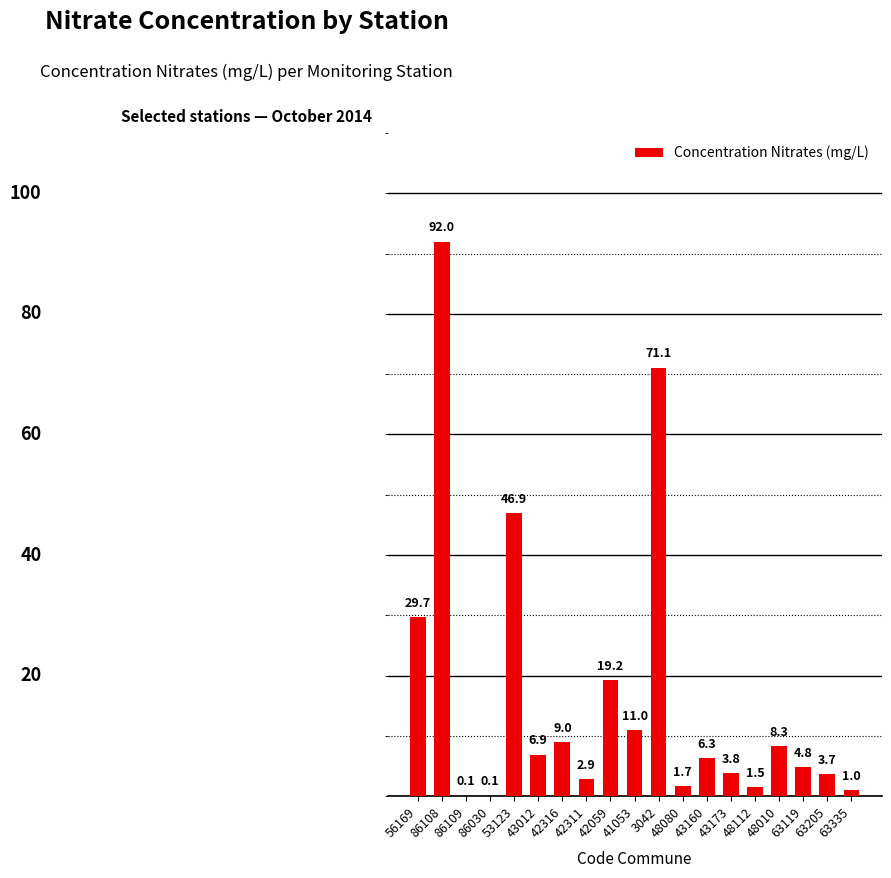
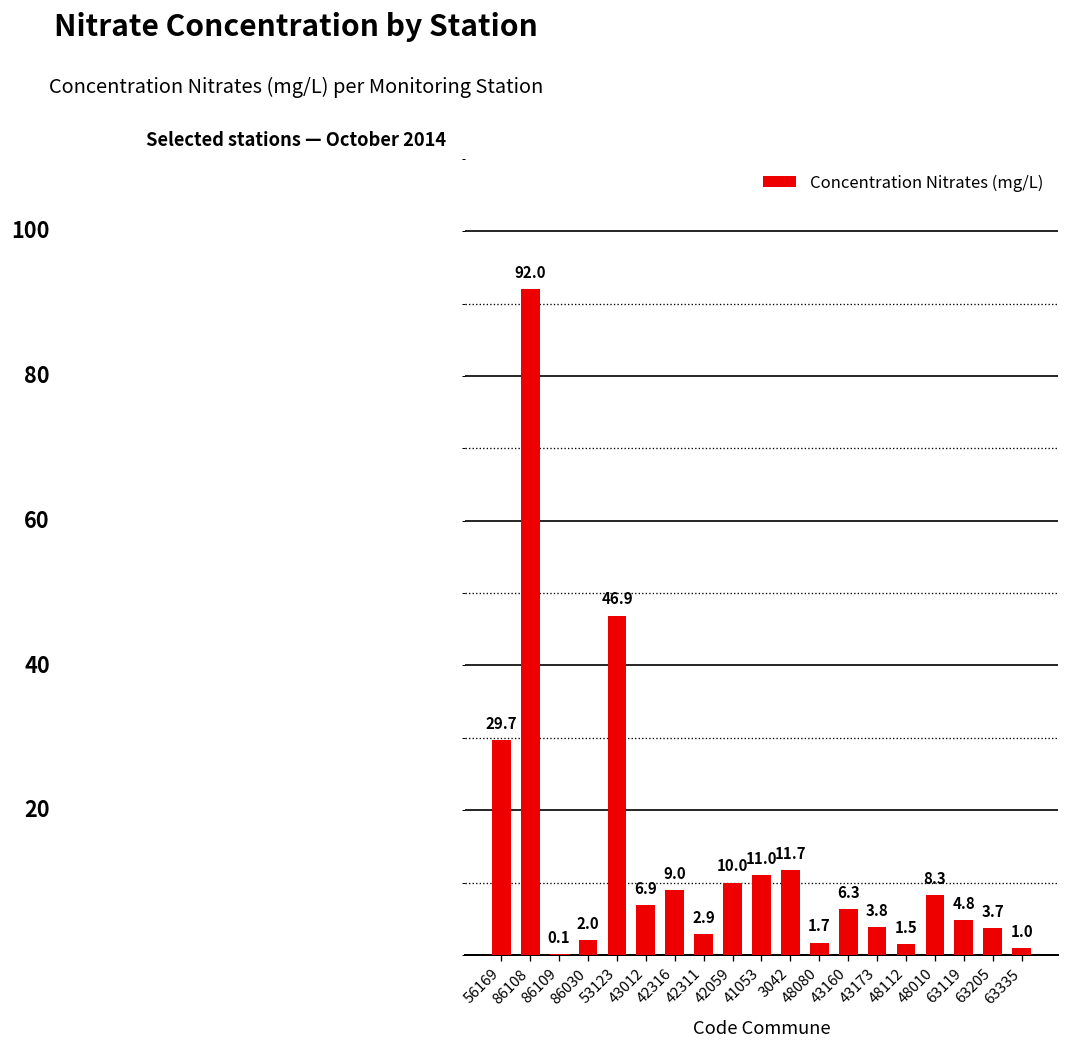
86030: 0.1 -> 2.0
42059: 19.2 -> 10.0
3042: 71.1 -> 11.7
